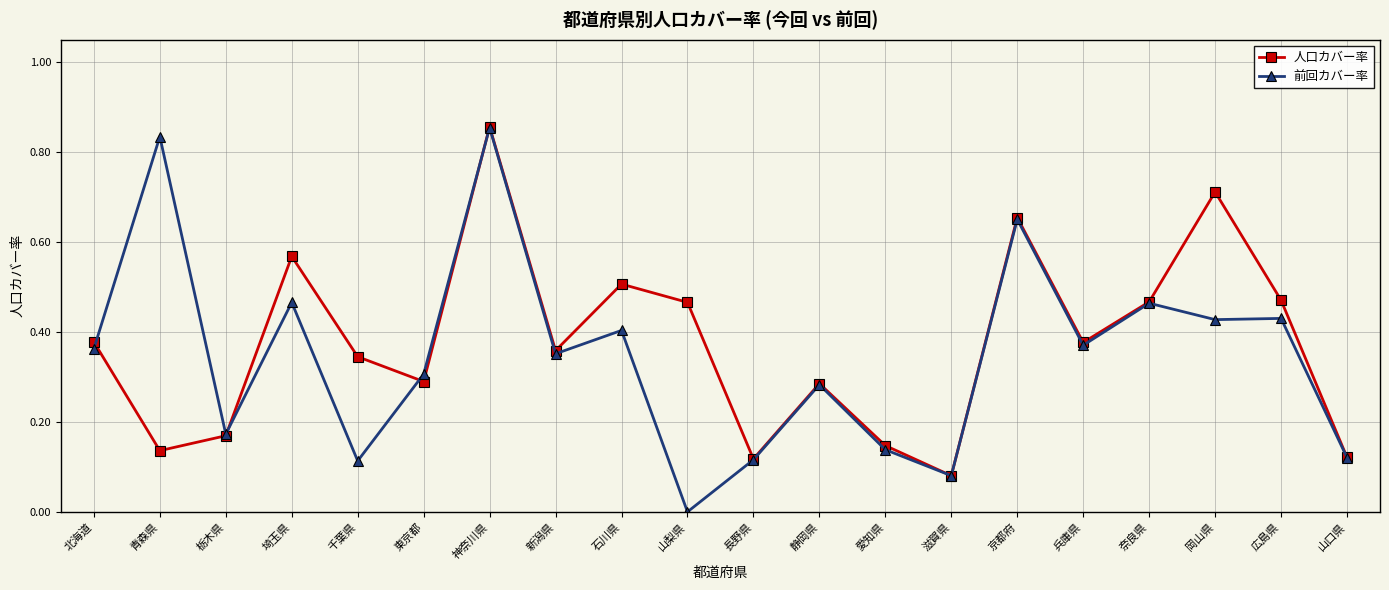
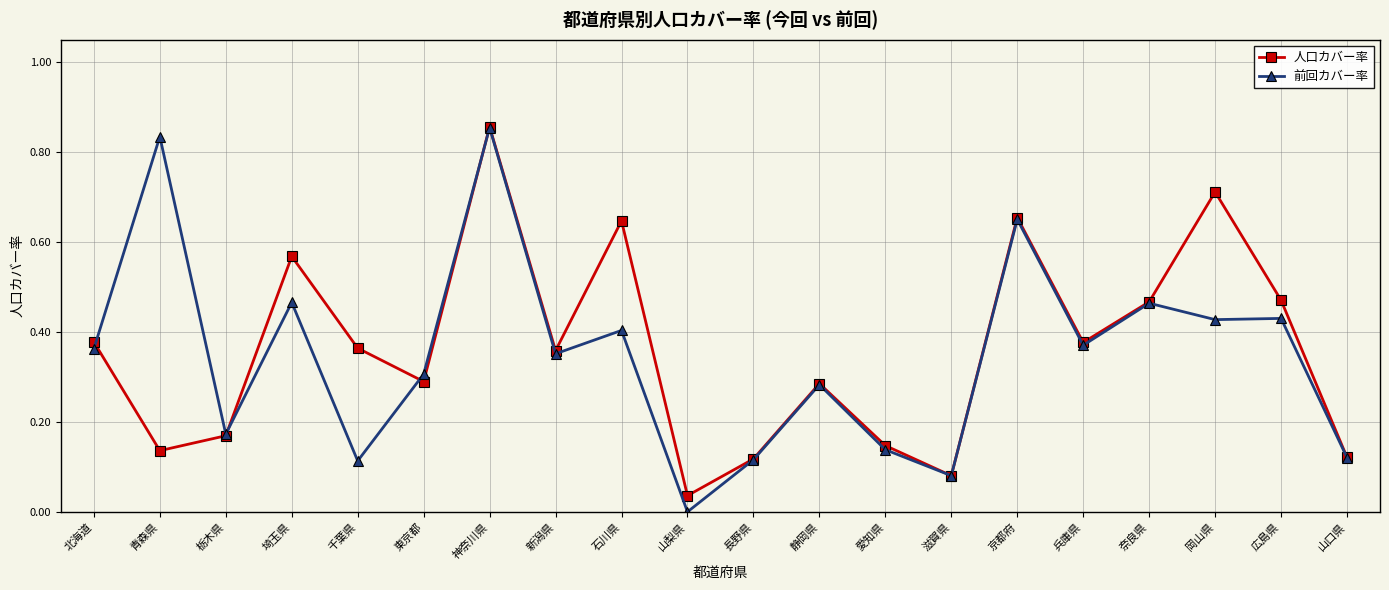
人口カバー率, 千葉県: 0.35 -> 0.36
人口カバー率, 石川県: 0.51 -> 0.65
人口カバー率, 山梨県: 0.47 -> 0.04
